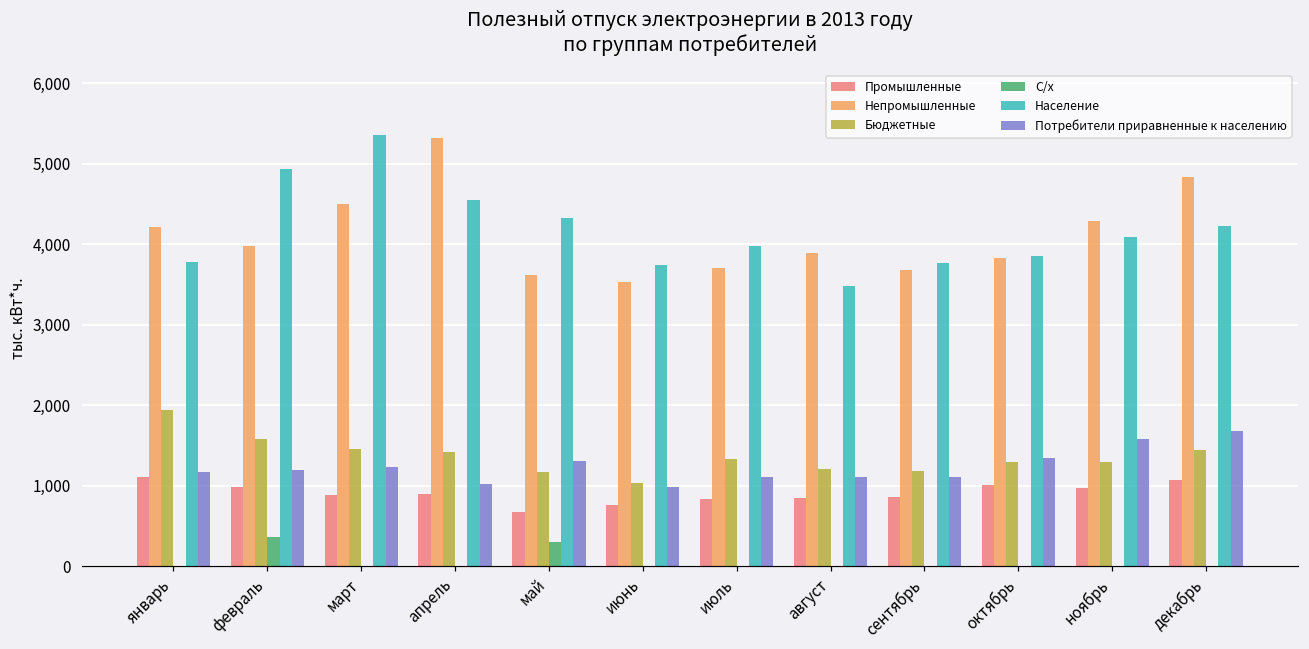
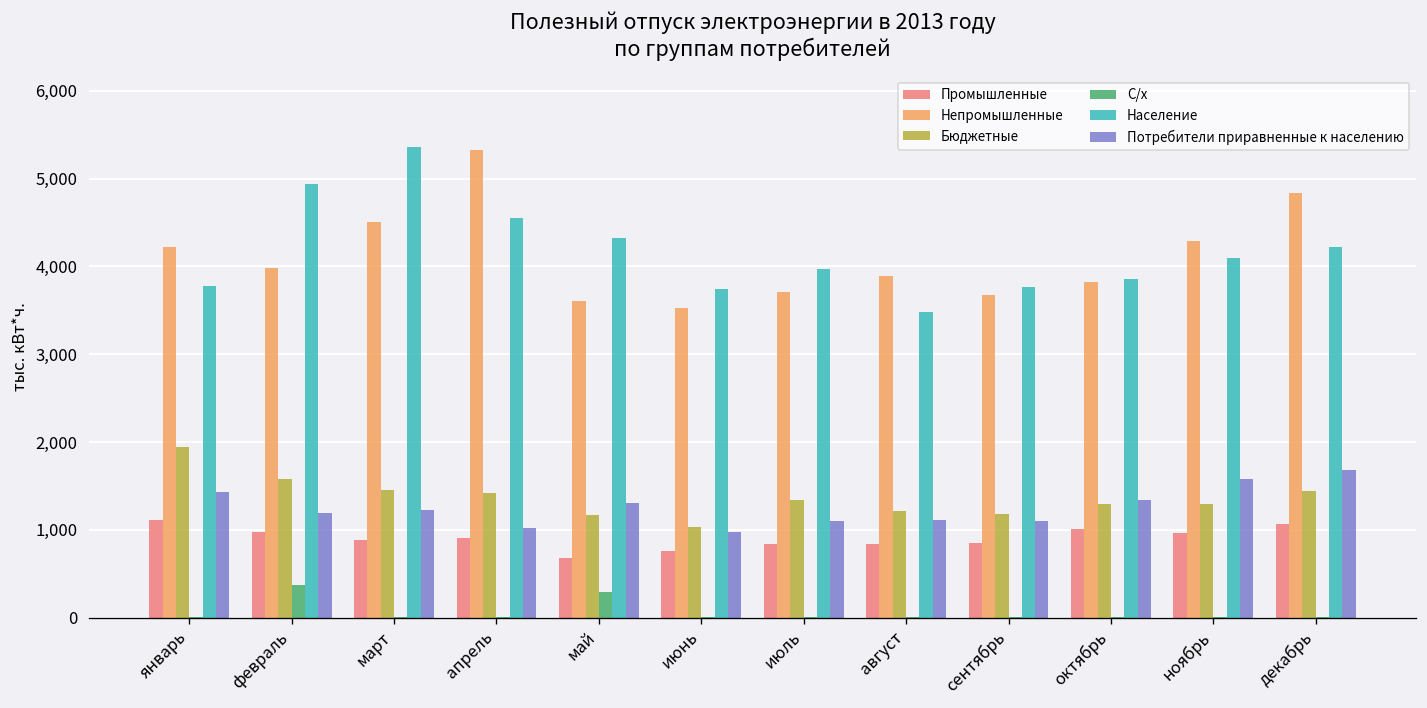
Потребители приравненные к населению, январь: 1,200 -> 1,400
